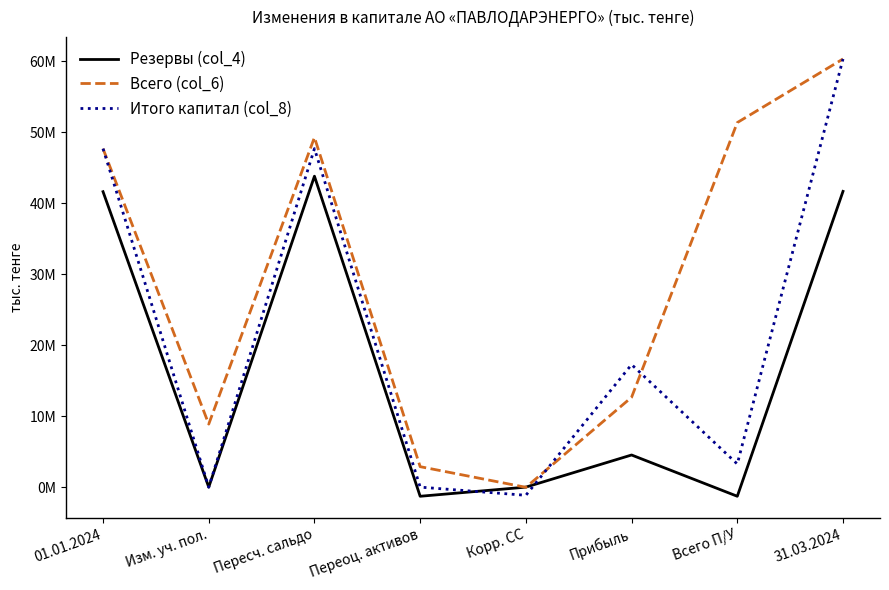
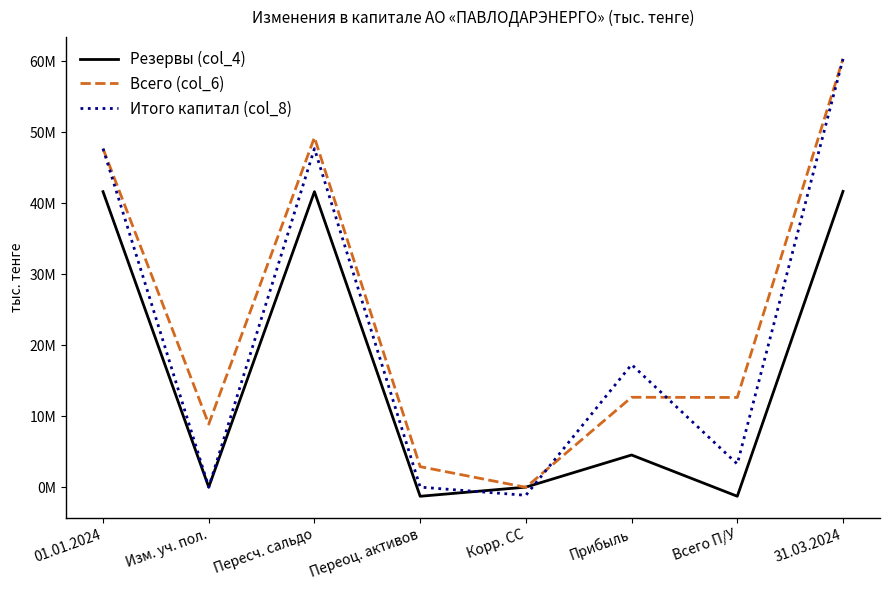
Резервы (col_4), Пересч. сальдо: 44000000 -> 42000000
Всего (col_6), Всего П/У: 51000000 -> 13000000
